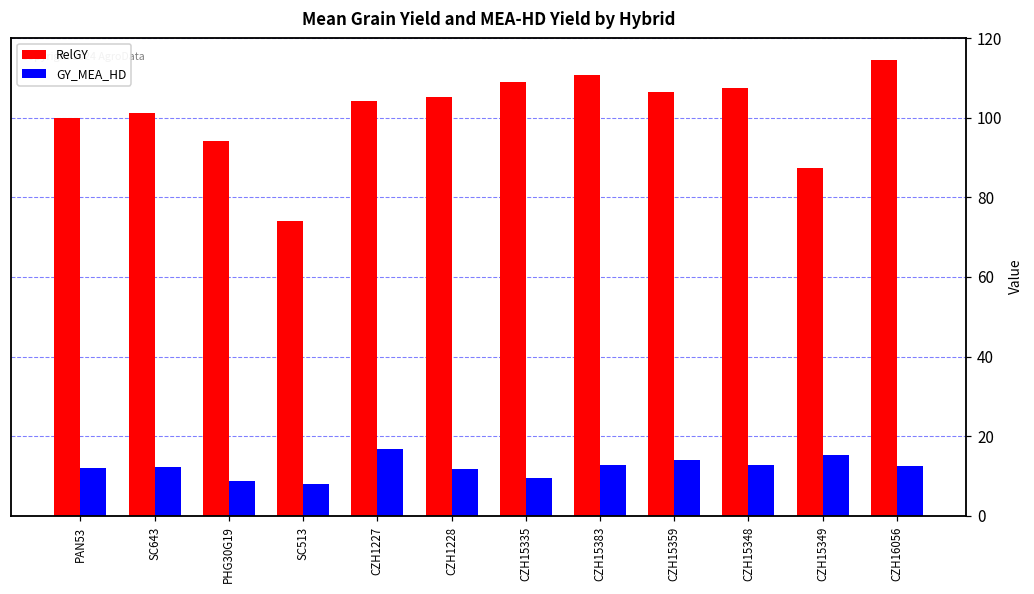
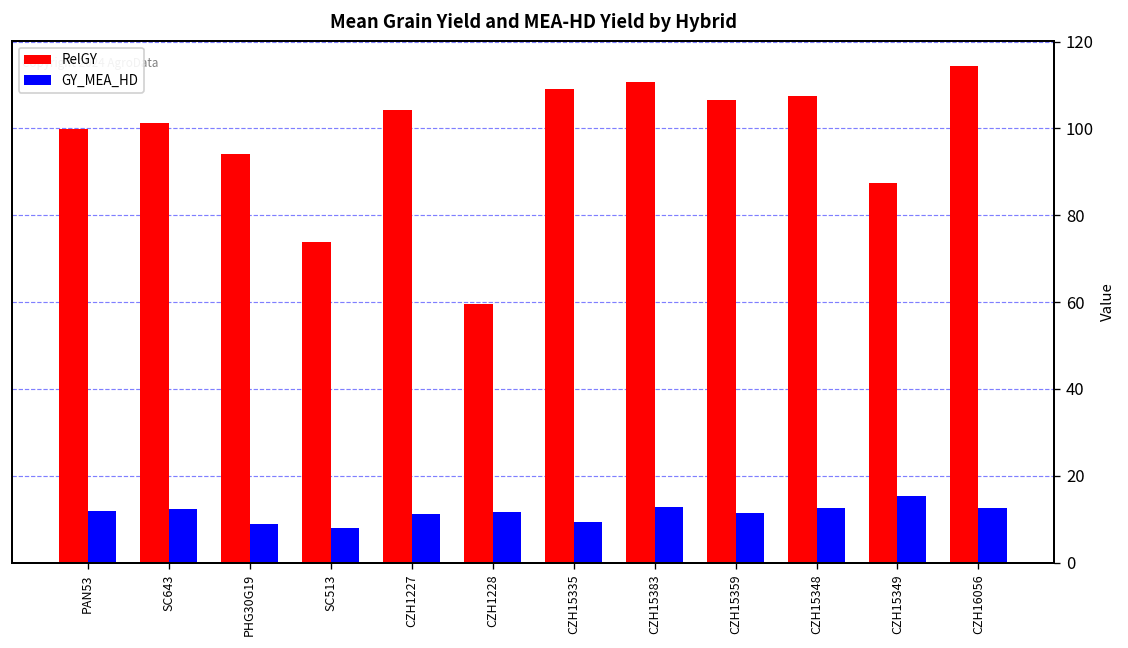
GY_MEA_HD, CZH1227: 17 -> 11
RelGY, CZH1228: 105 -> 59
GY_MEA_HD, CZH15359: 14 -> 11
